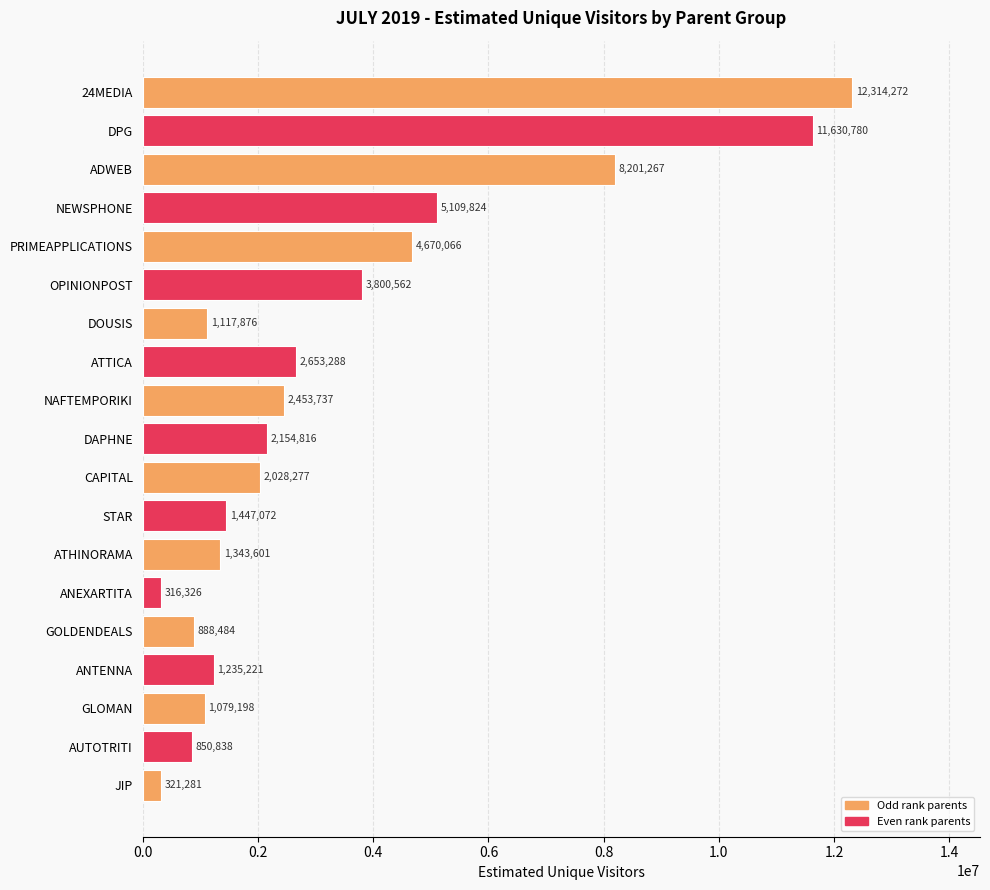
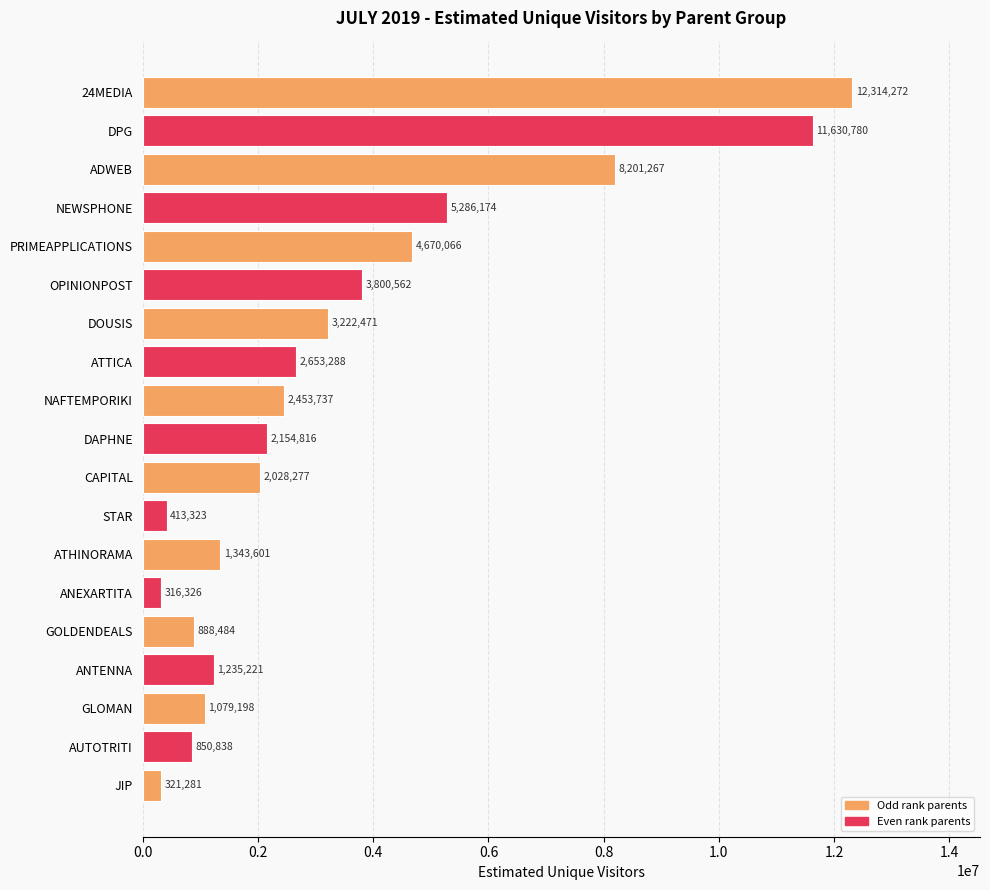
NEWSPHONE: 5,109,824 -> 5,286,174
DOUSIS: 1,117,876 -> 3,222,471
STAR: 1,447,072 -> 413,323
